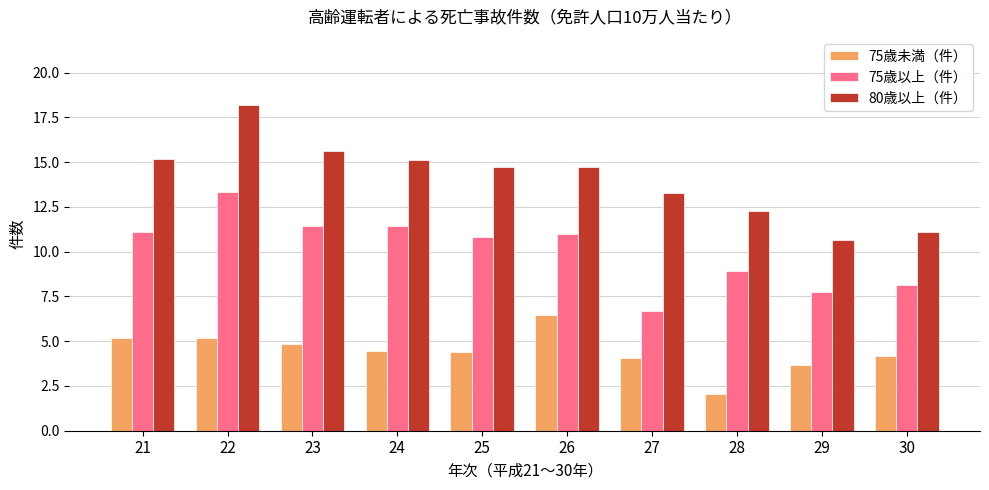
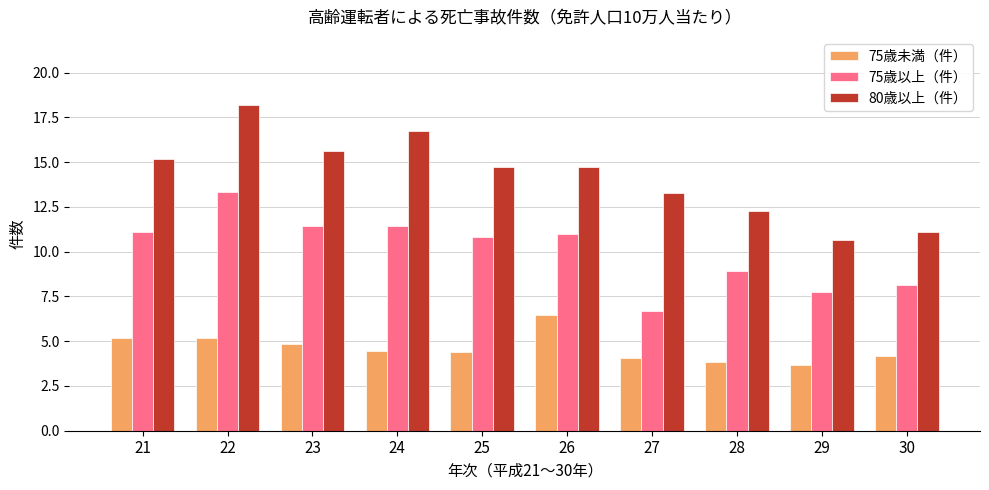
80歳以上（件）, 24: 15.1 -> 16.8
75歳未満（件）, 28: 2.1 -> 3.8
